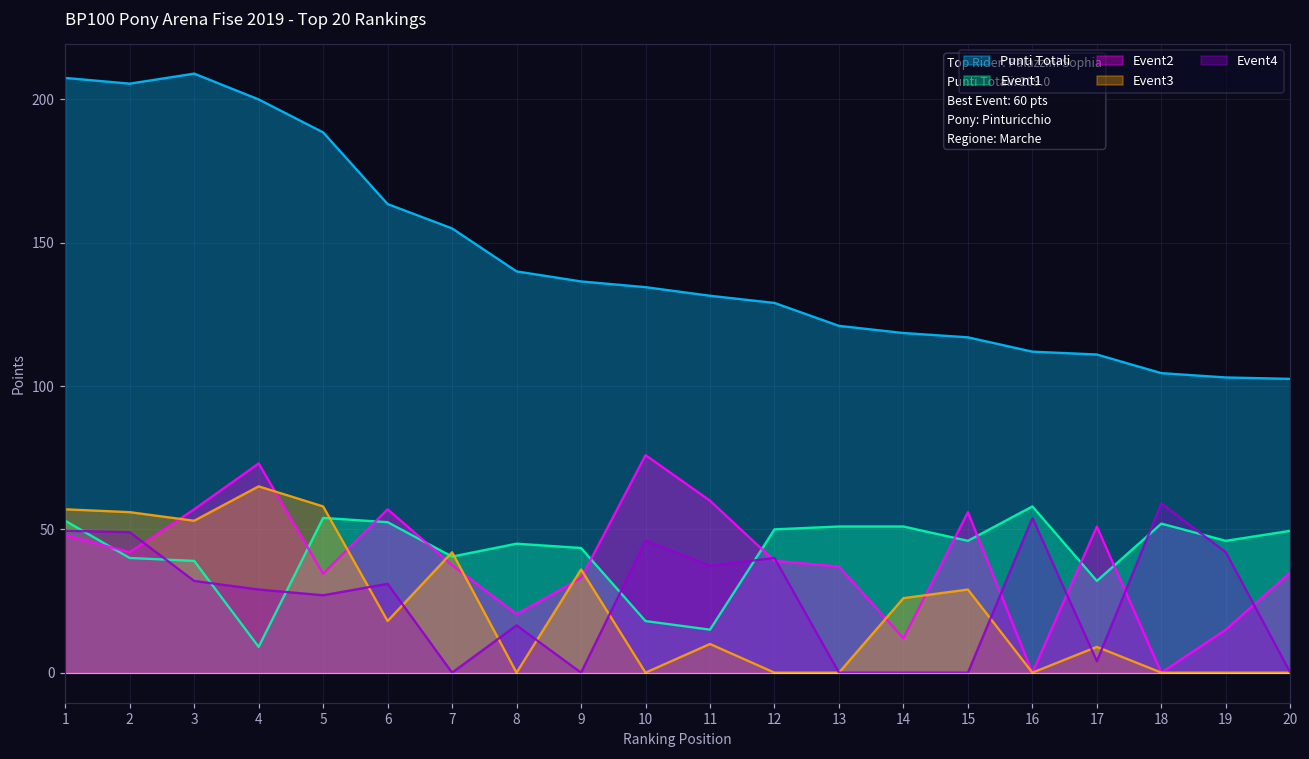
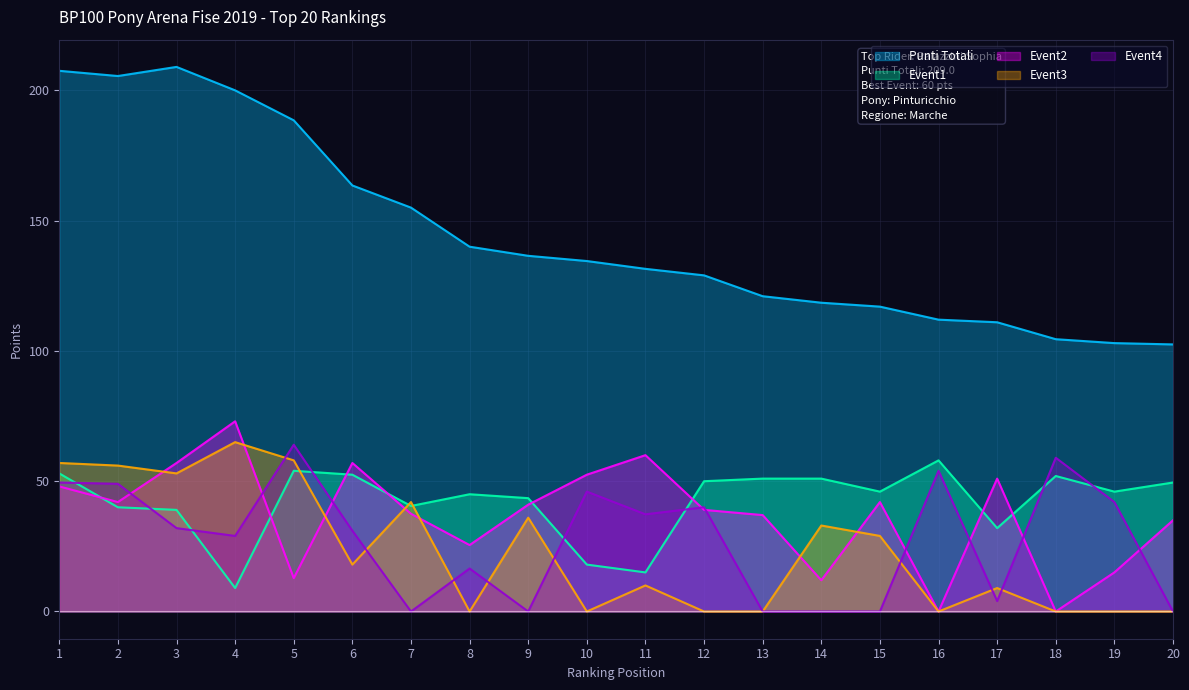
Event2, 5: 35 -> 13
Event4, 5: 27 -> 64
Event2, 8: 20 -> 26
Event2, 9: 33 -> 41
Event2, 10: 76 -> 53
Event3, 14: 26 -> 33
Event2, 15: 56 -> 42
